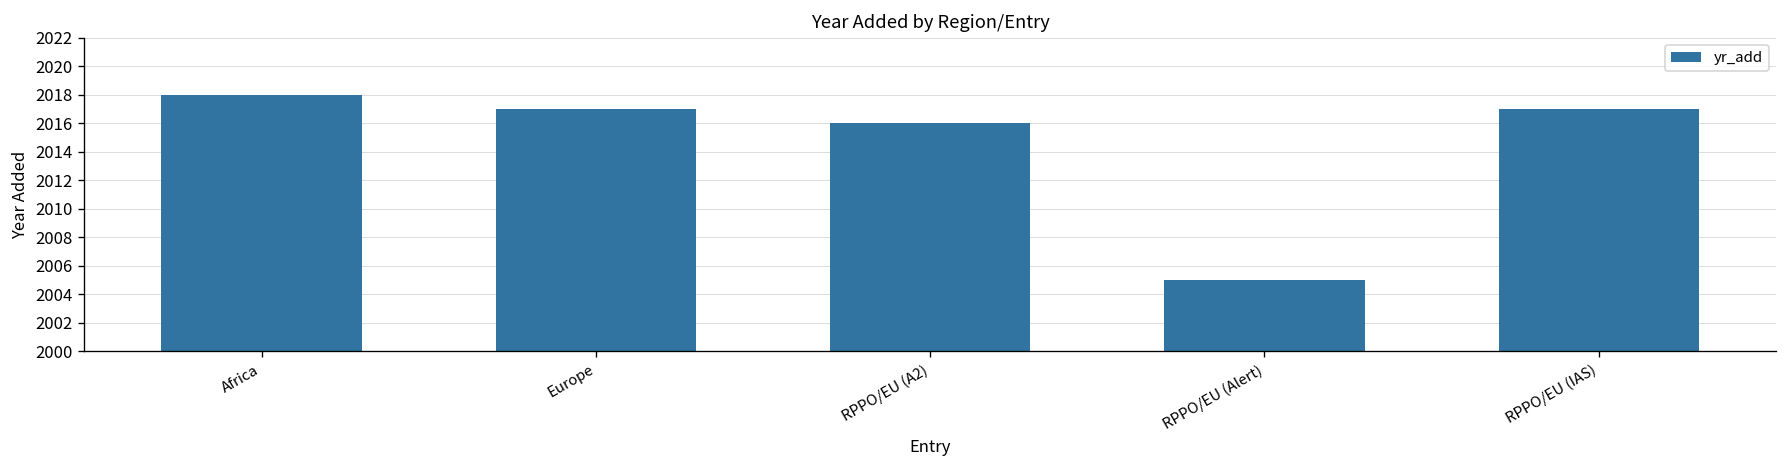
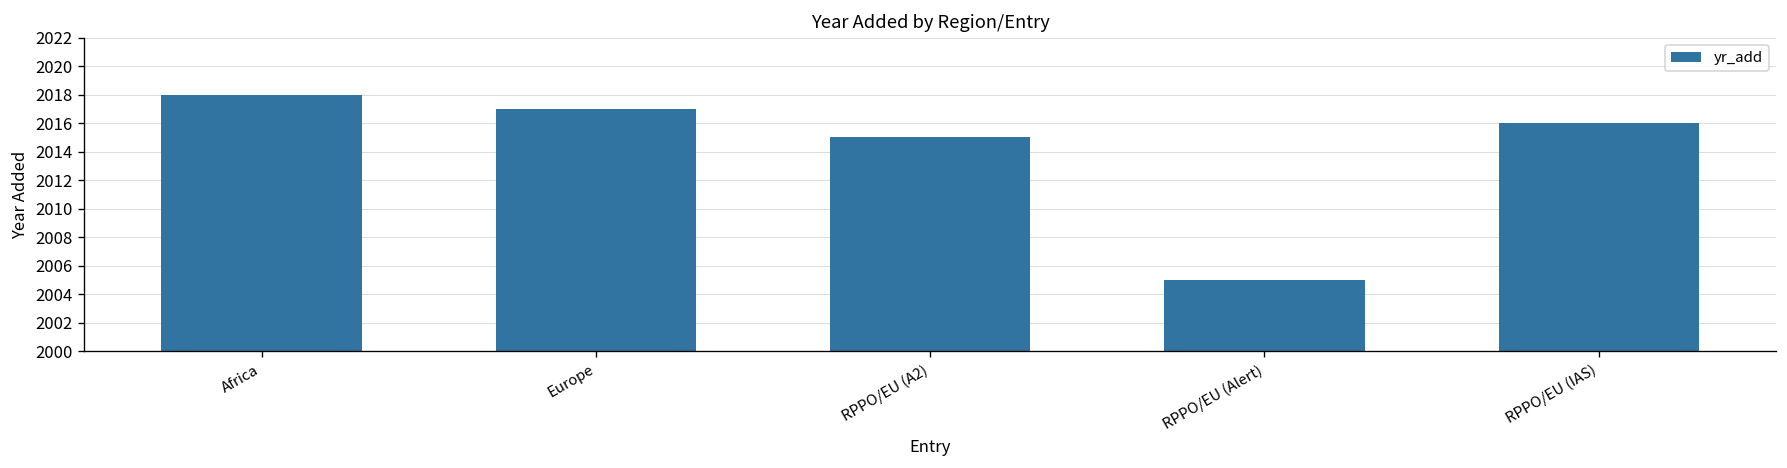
RPPO/EU (A2): 2016 -> 2015
RPPO/EU (IAS): 2017 -> 2016
